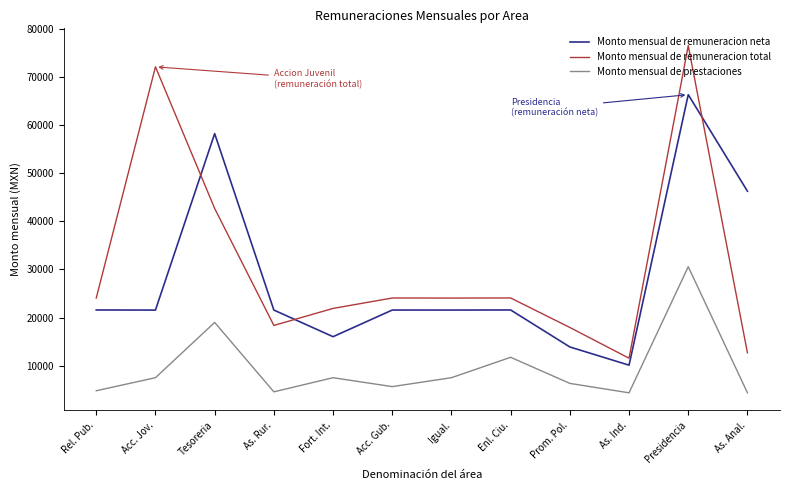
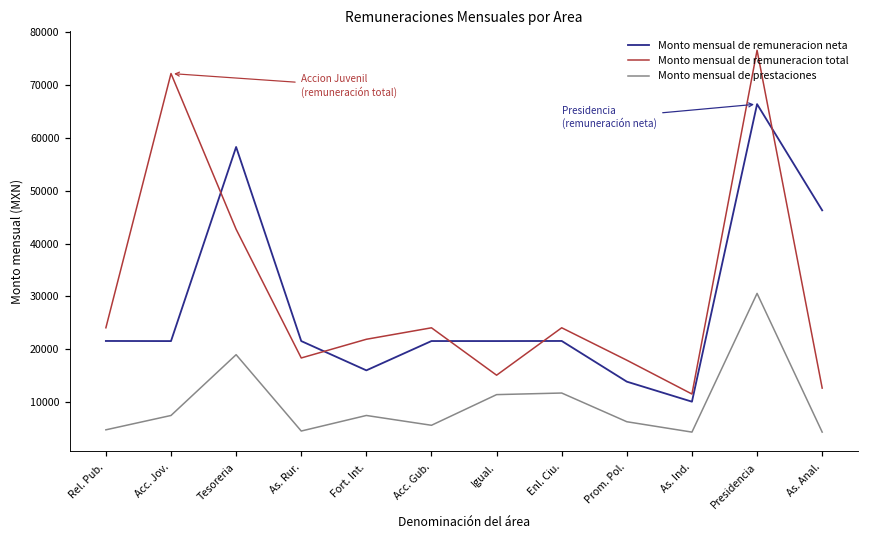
Monto mensual de remuneracion total, Igual.: 24000 -> 15000
Monto mensual de prestaciones, Igual.: 7000 -> 11000
